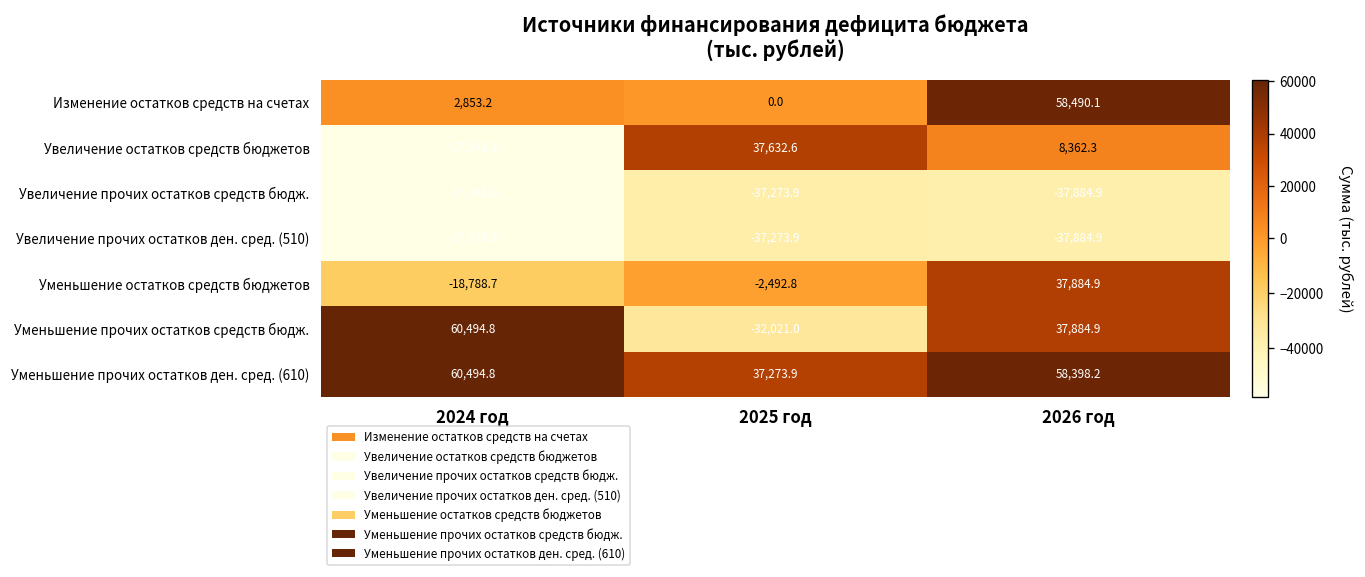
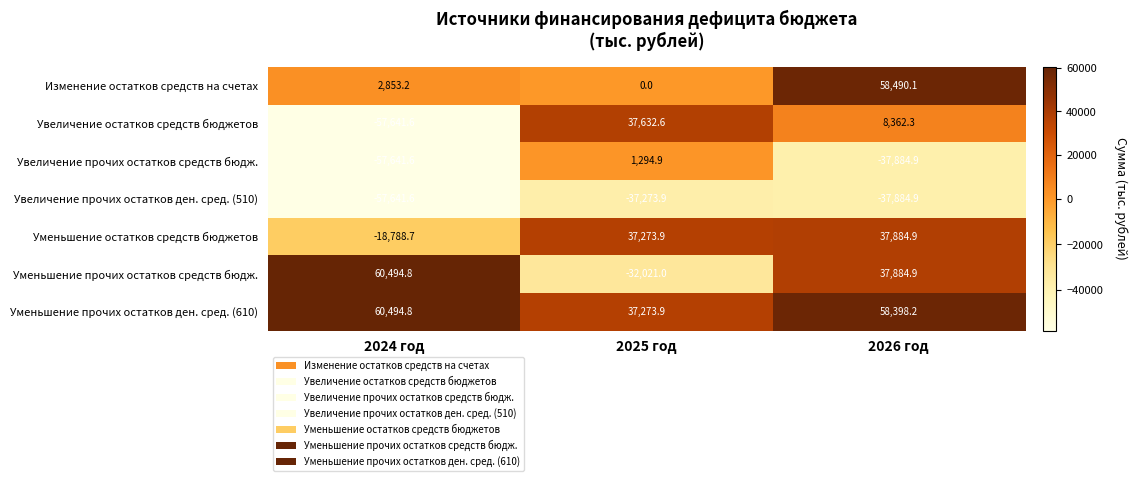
Увеличение прочих остатков средств бюдж., 2025 год: -37,273.9 -> 1,294.9
Уменьшение остатков средств бюджетов, 2025 год: -2,492.8 -> 37,273.9
